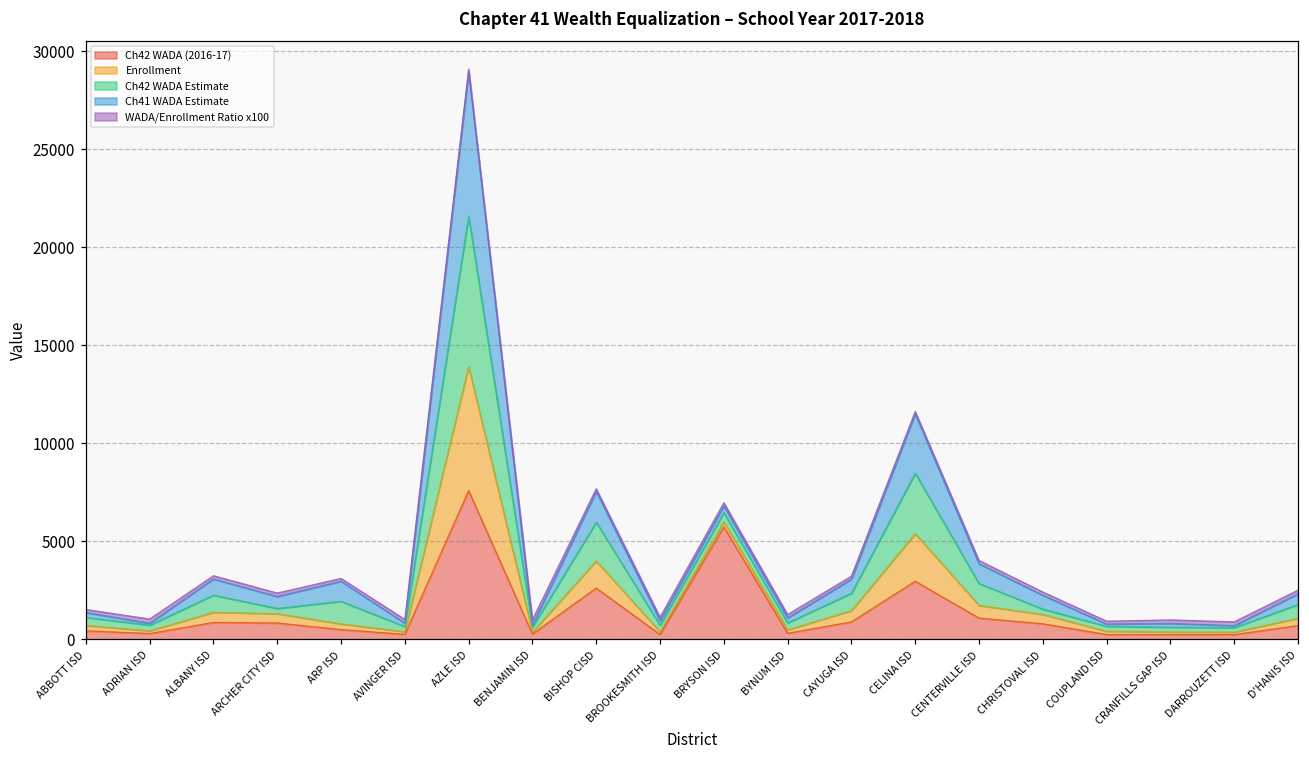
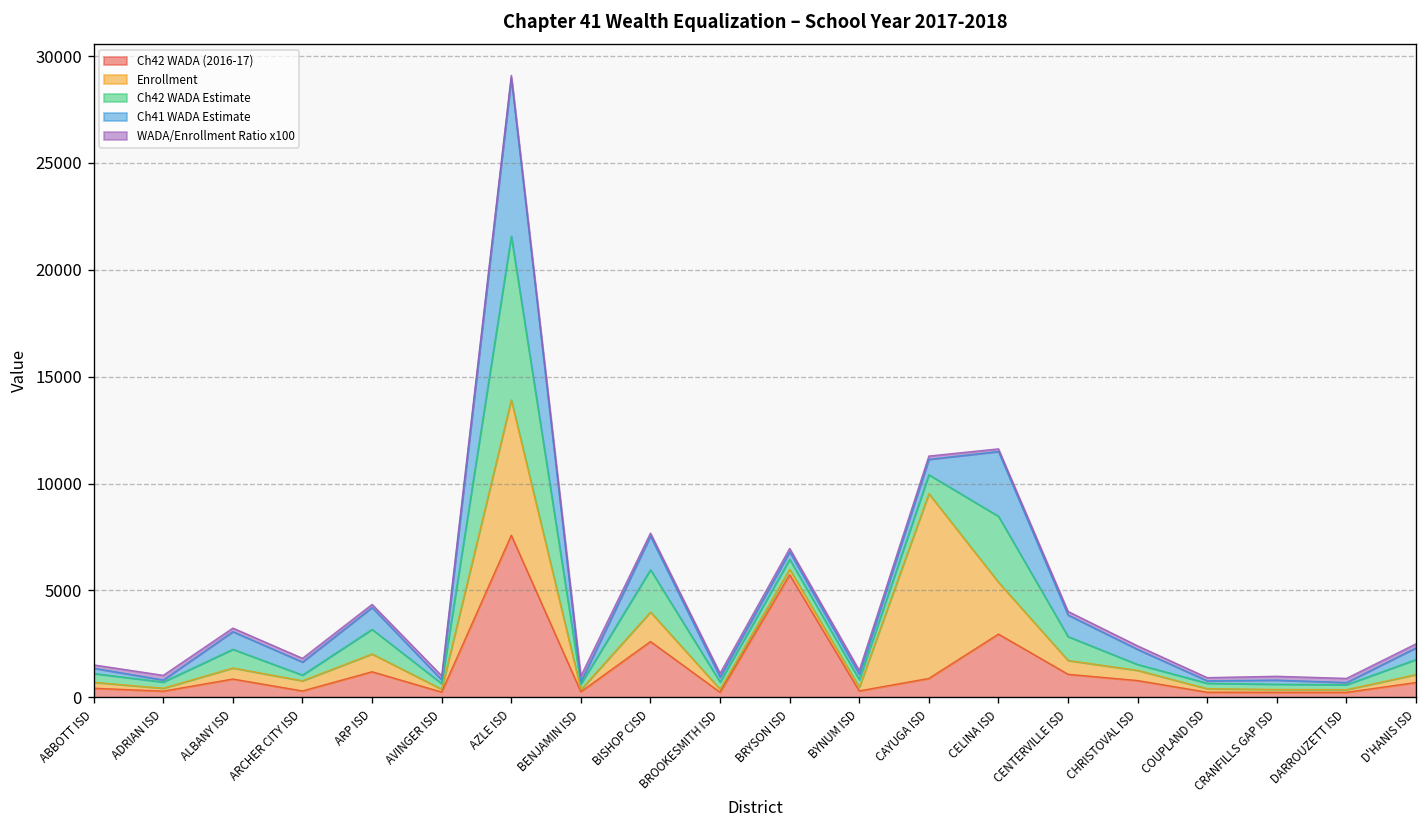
Ch42 WADA (2016-17), ARCHER CITY ISD: 800 -> 300
Ch42 WADA (2016-17), ARP ISD: 500 -> 1200
Enrollment, ARP ISD: 300 -> 800
Enrollment, CAYUGA ISD: 600 -> 8600
